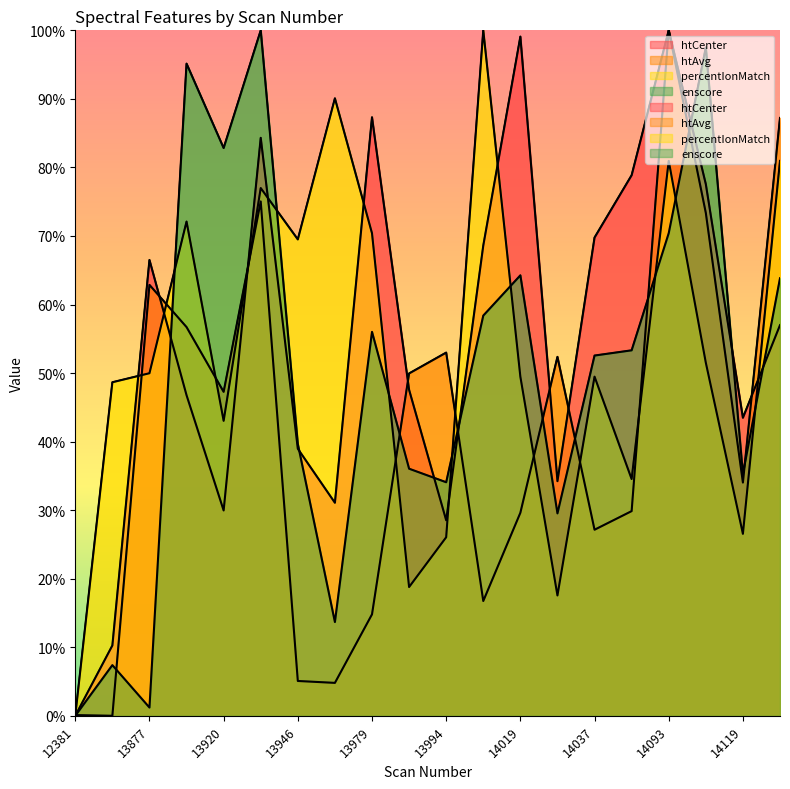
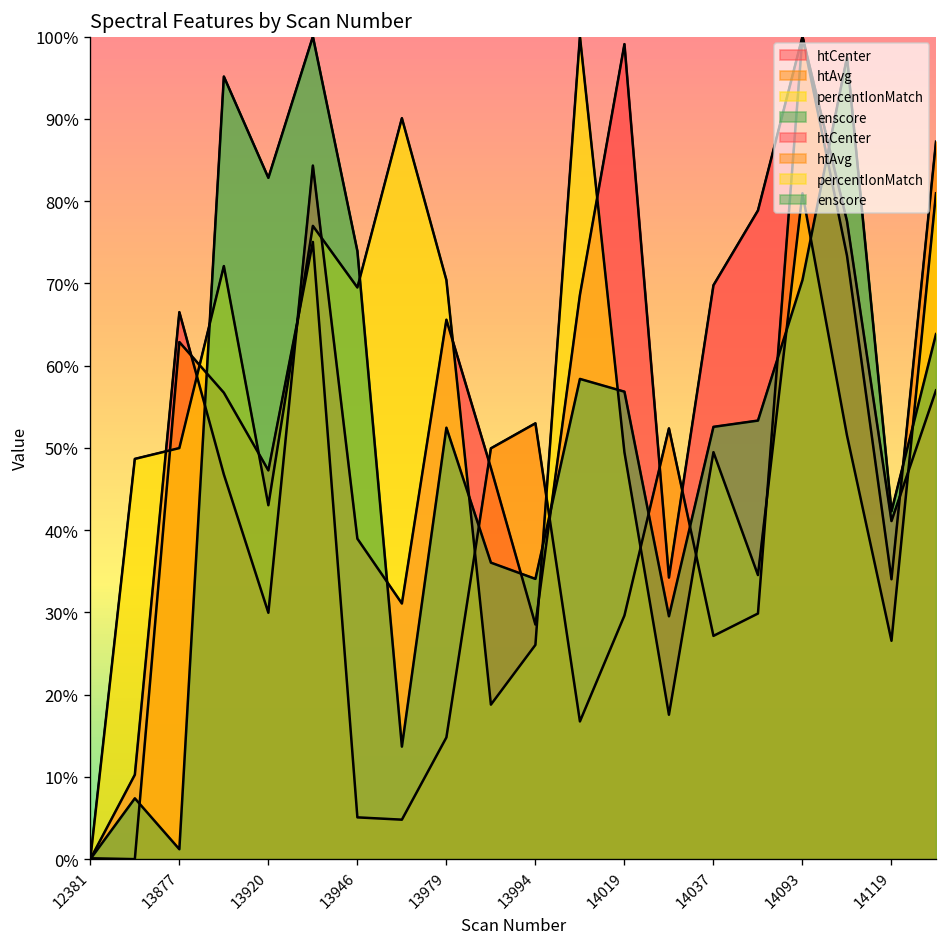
enscore, 13946: 40% -> 74%
htCenter, 13979: 87% -> 66%
enscore, 13979: 56% -> 52%
enscore, 14019: 64% -> 57%
htCenter, 14119: 43% -> 41%
enscore, 14119: 35% -> 42%
